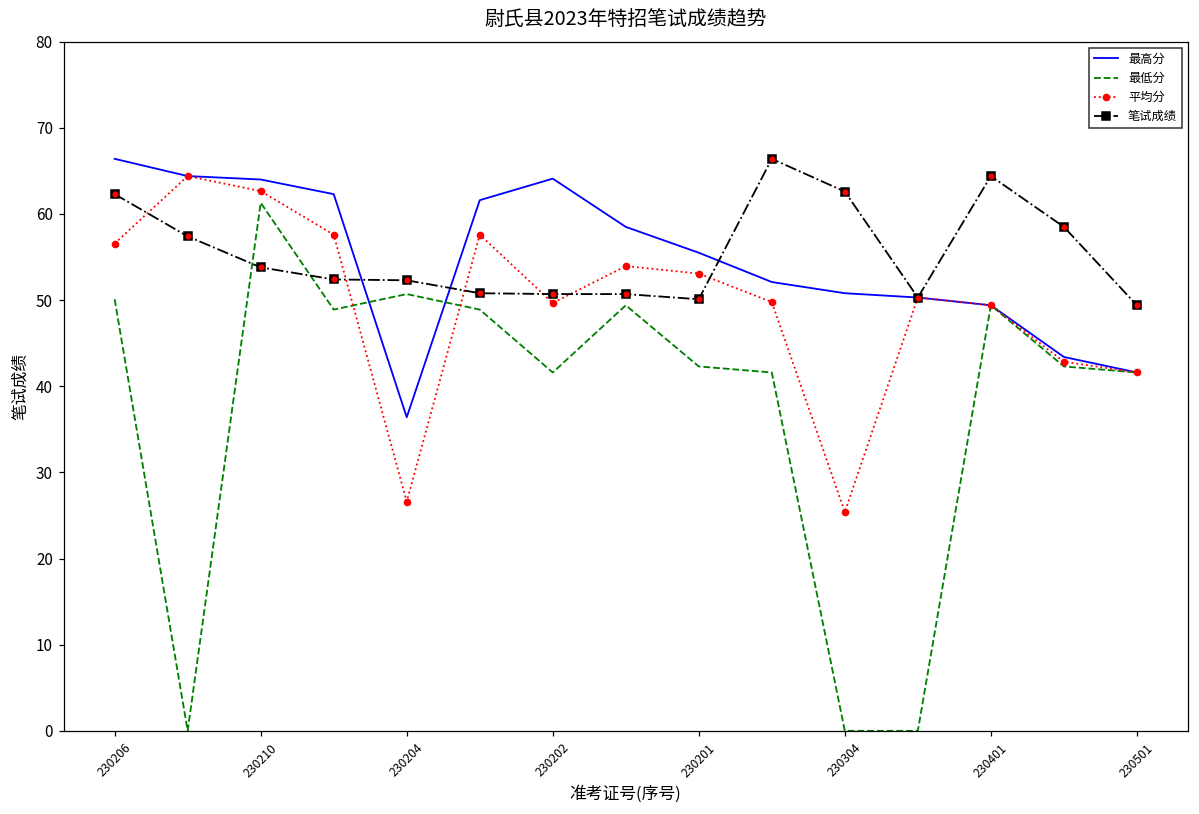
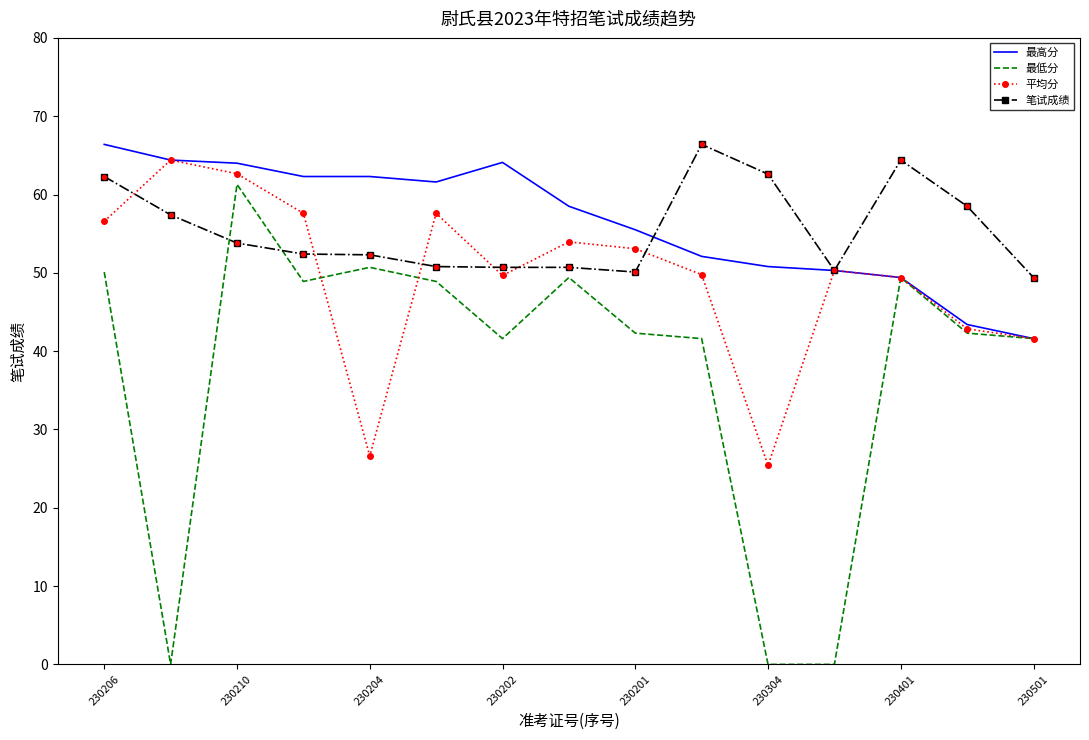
最高分, 230204: 36 -> 62
